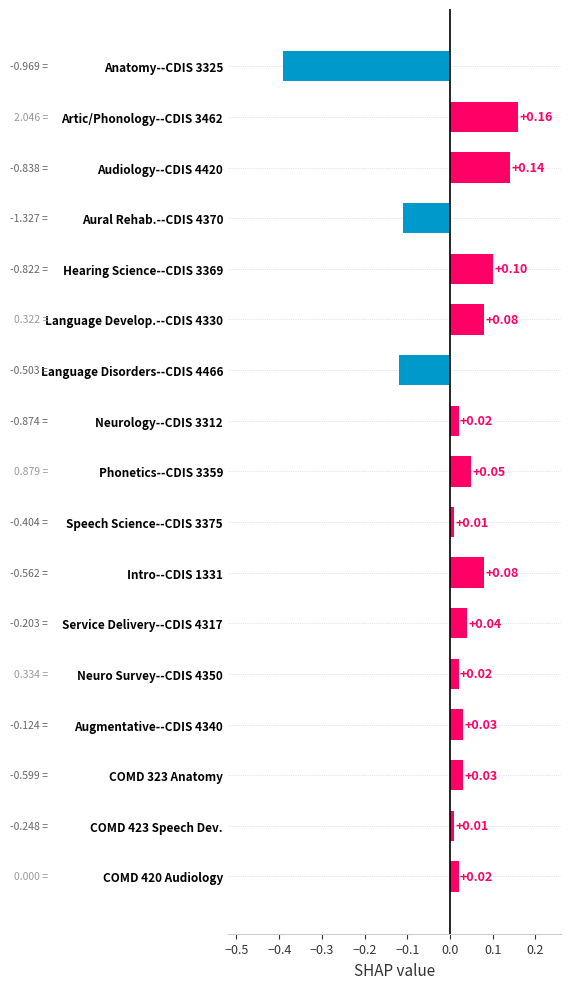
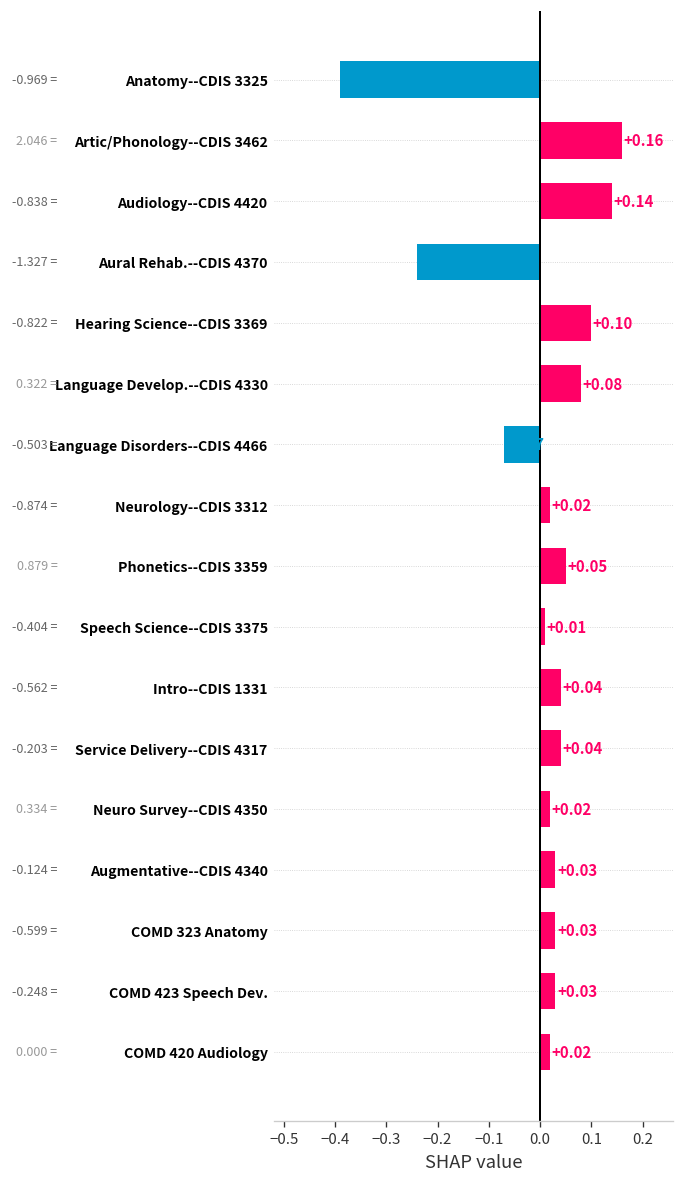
Aural Rehab.--CDIS 4370: -0.11 -> -0.24
Language Disorders--CDIS 4466: -0.12 -> -0.07
Intro--CDIS 1331: +0.08 -> +0.04
COMD 423 Speech Dev.: +0.01 -> +0.03
